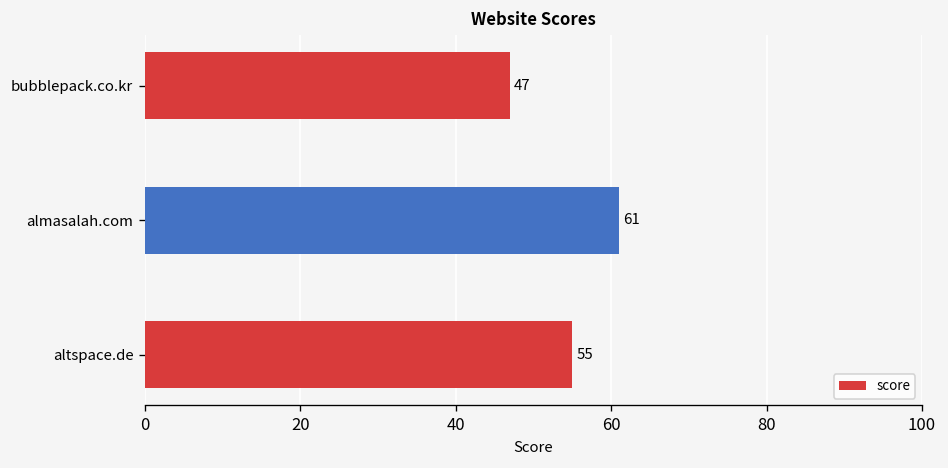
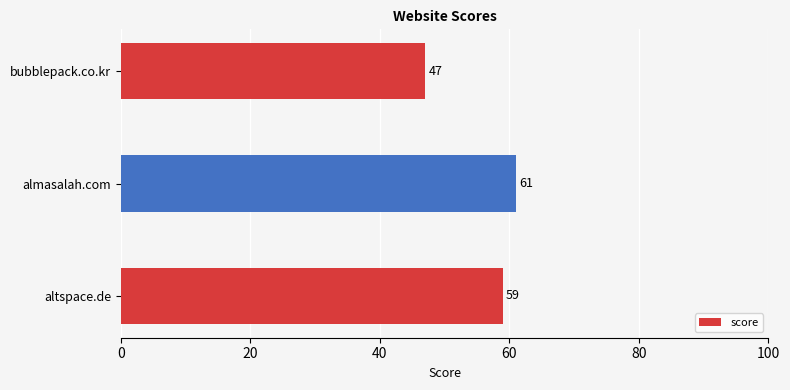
altspace.de: 55 -> 59
